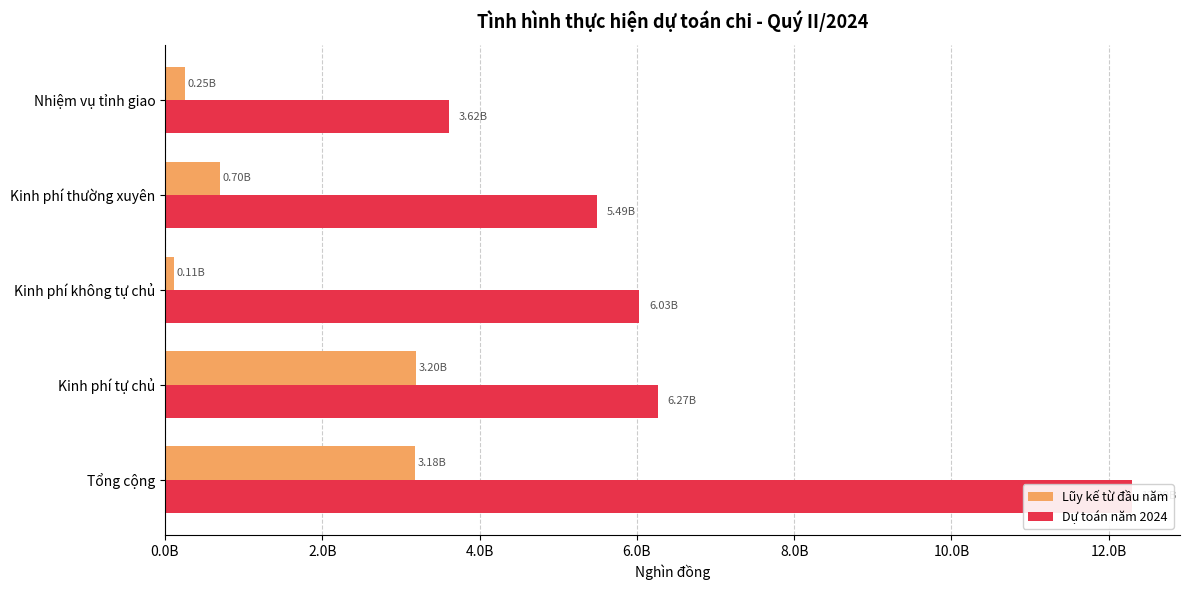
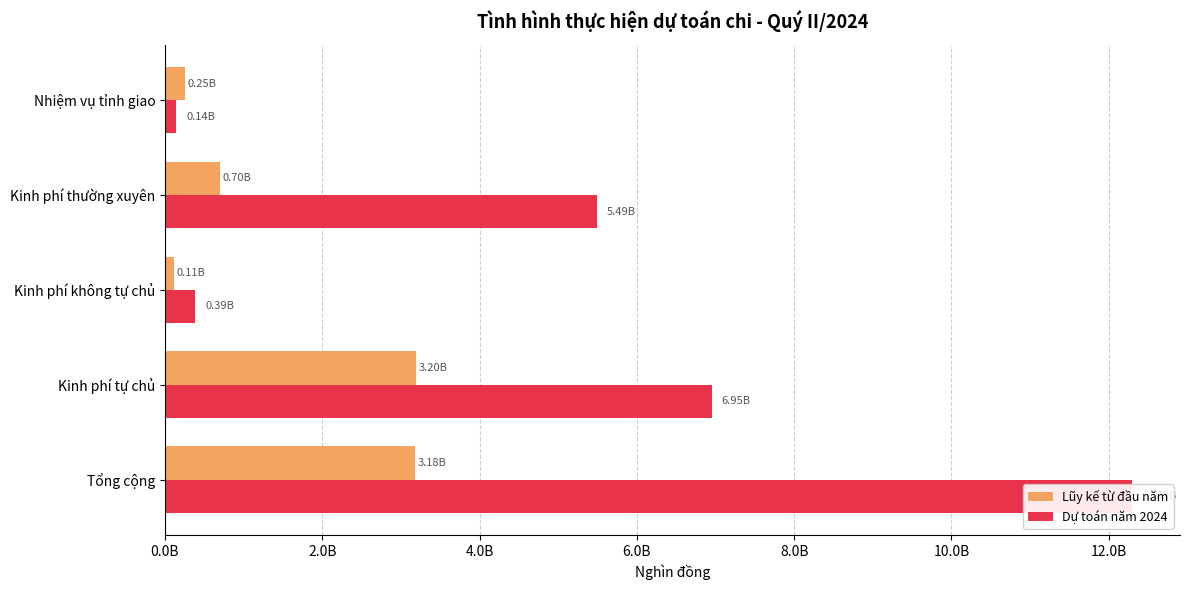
Dự toán năm 2024, Nhiệm vụ tỉnh giao: 3.62B -> 0.14B
Dự toán năm 2024, Kinh phí không tự chủ: 6.03B -> 0.39B
Dự toán năm 2024, Kinh phí tự chủ: 6.27B -> 6.95B
